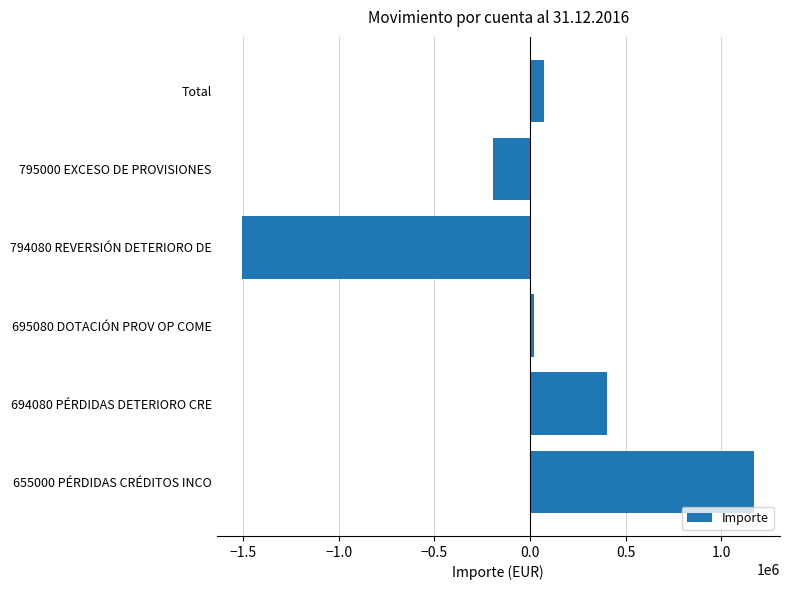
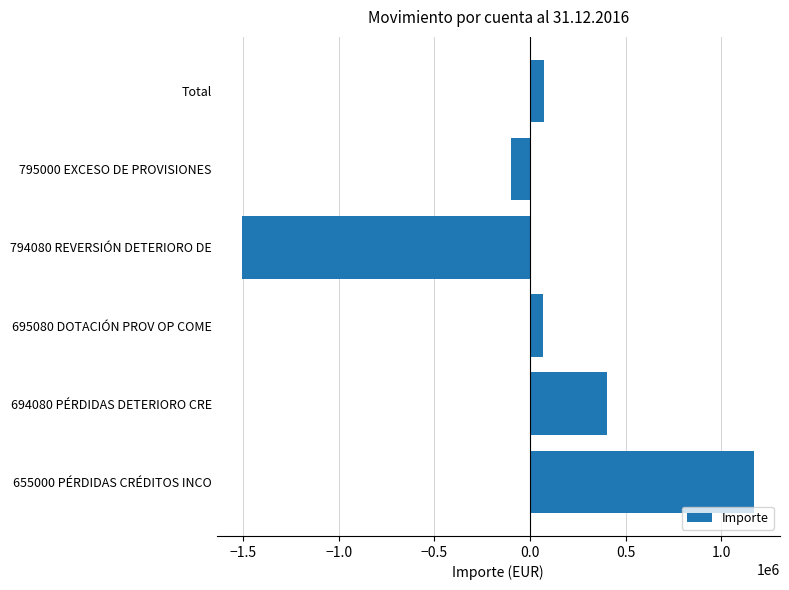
795000 EXCESO DE PROVISIONES: -190000 -> -100000
695080 DOTACIÓN PROV OP COME: 20000 -> 70000
